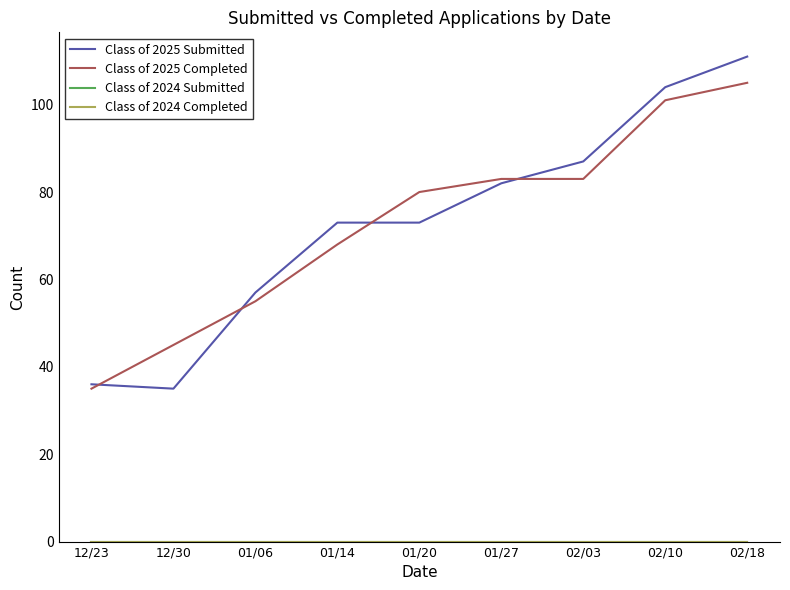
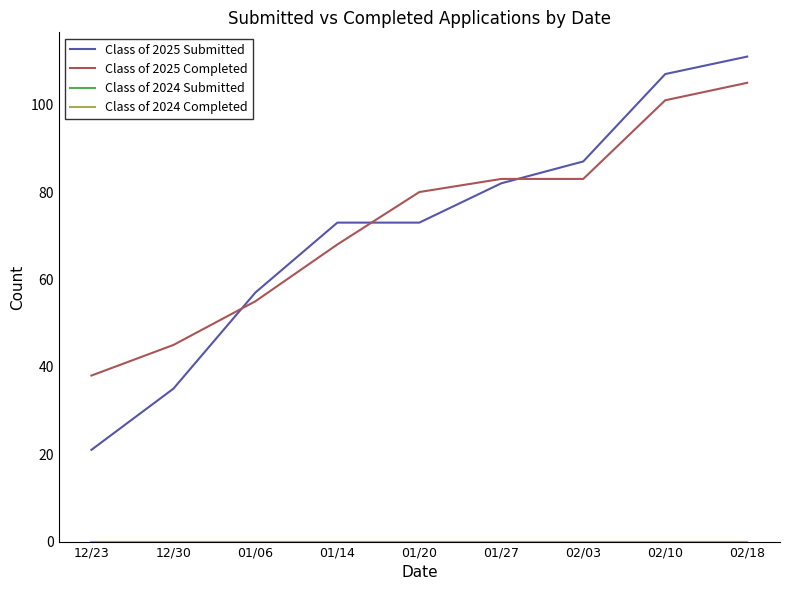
Class of 2025 Submitted, 12/23: 36 -> 21
Class of 2025 Completed, 12/23: 35 -> 38
Class of 2025 Submitted, 02/10: 104 -> 107
